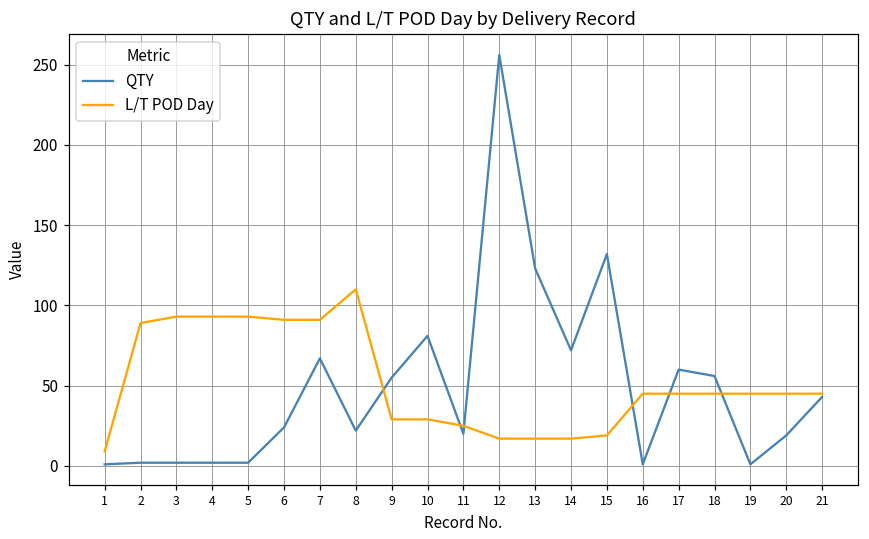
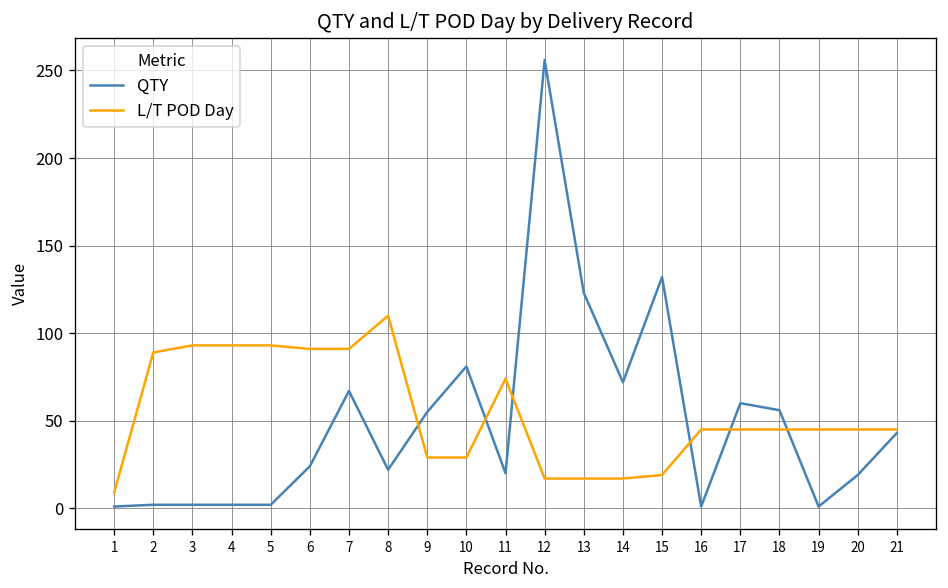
L/T POD Day, 11: 25 -> 74
